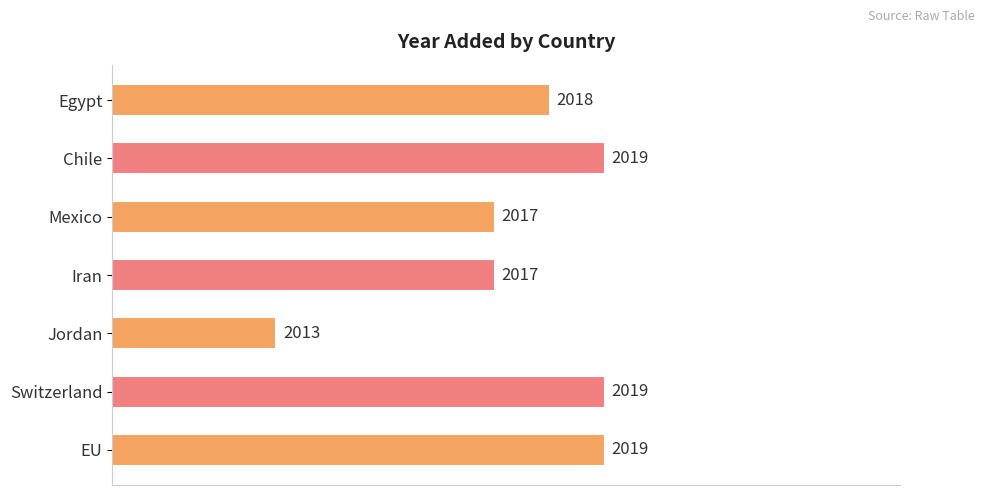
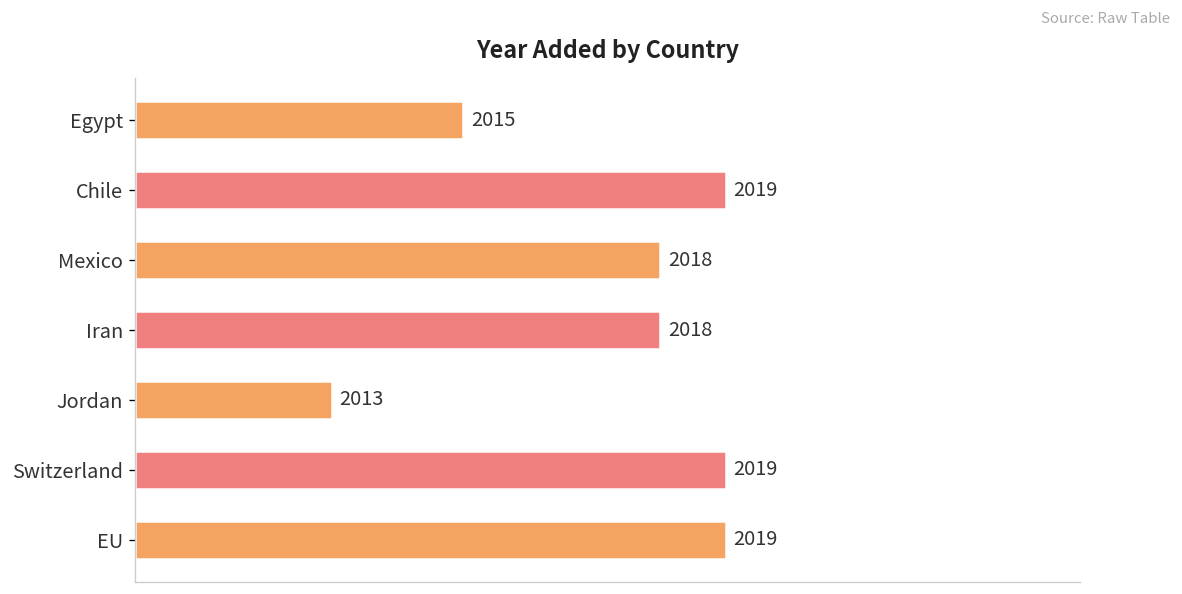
Egypt: 2018 -> 2015
Mexico: 2017 -> 2018
Iran: 2017 -> 2018
